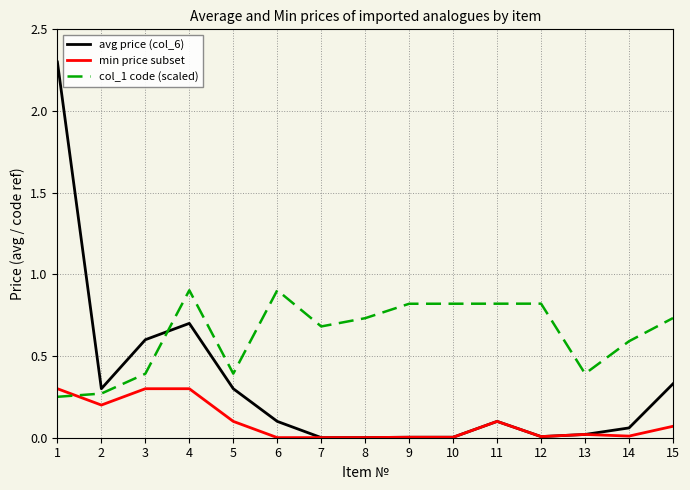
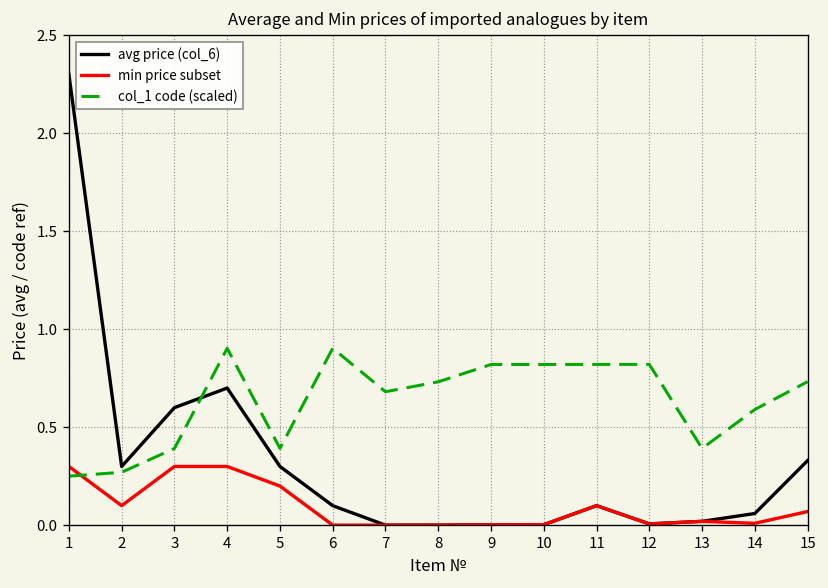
min price subset, 2: 0.2 -> 0.1
min price subset, 5: 0.1 -> 0.2
